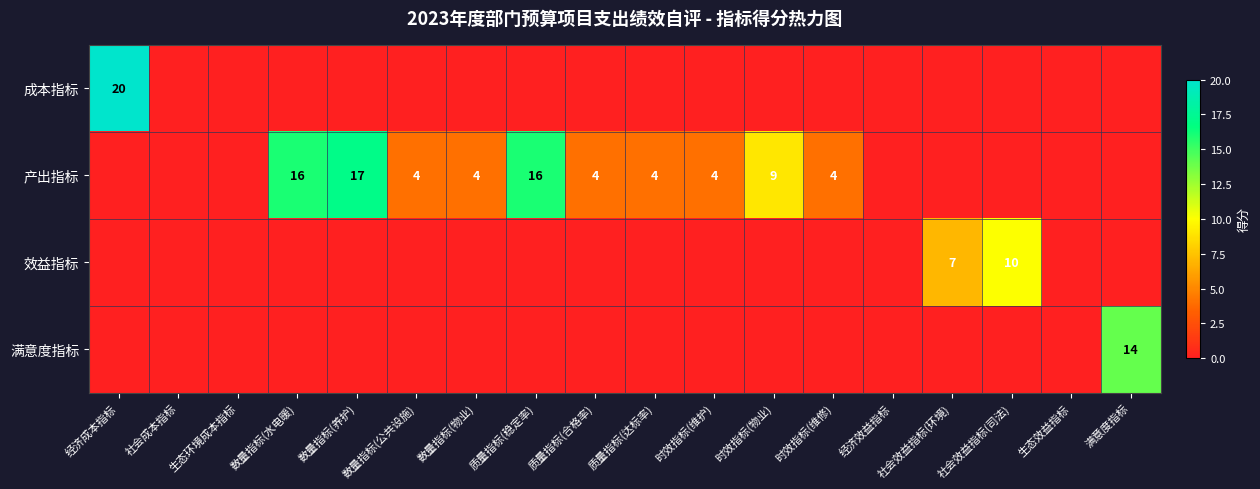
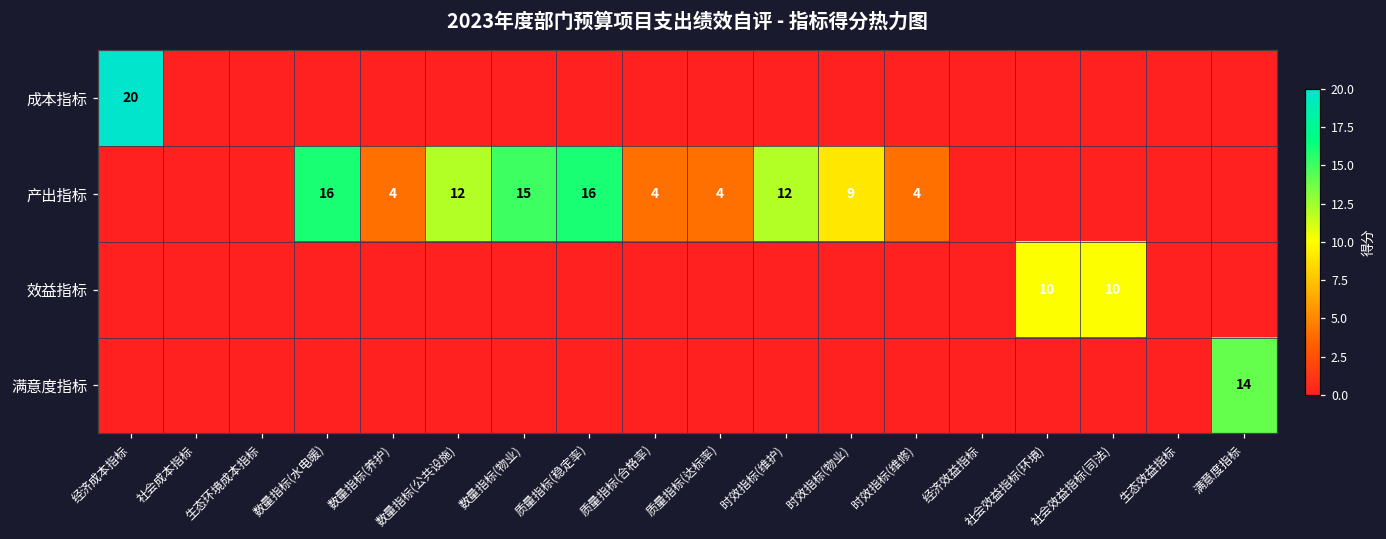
产出指标, 数量指标(养护): 17 -> 4
产出指标, 数量指标(公共设施): 4 -> 12
产出指标, 数量指标(物业): 4 -> 15
产出指标, 时效指标(维护): 4 -> 12
效益指标, 社会效益指标(环境): 7 -> 10
